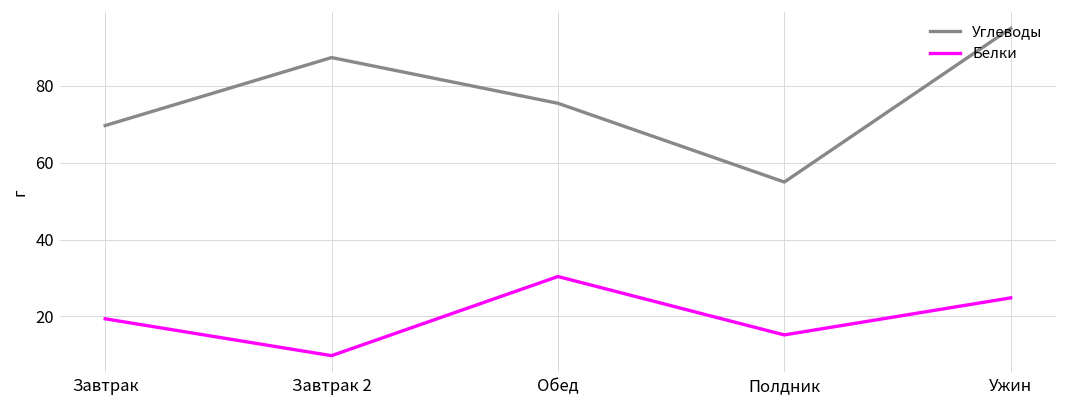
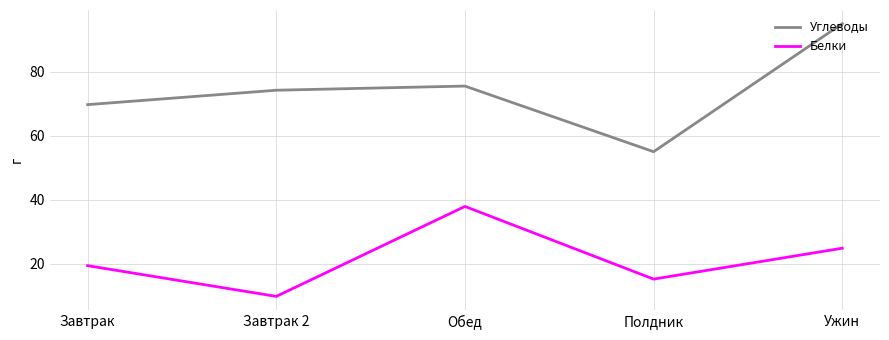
Углеводы, Завтрак 2: 87 -> 74
Белки, Обед: 30 -> 38
